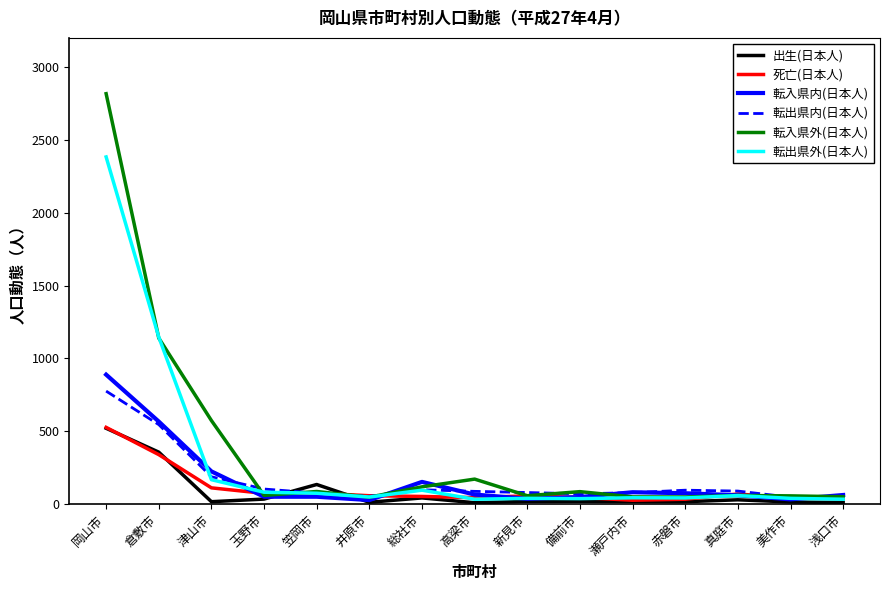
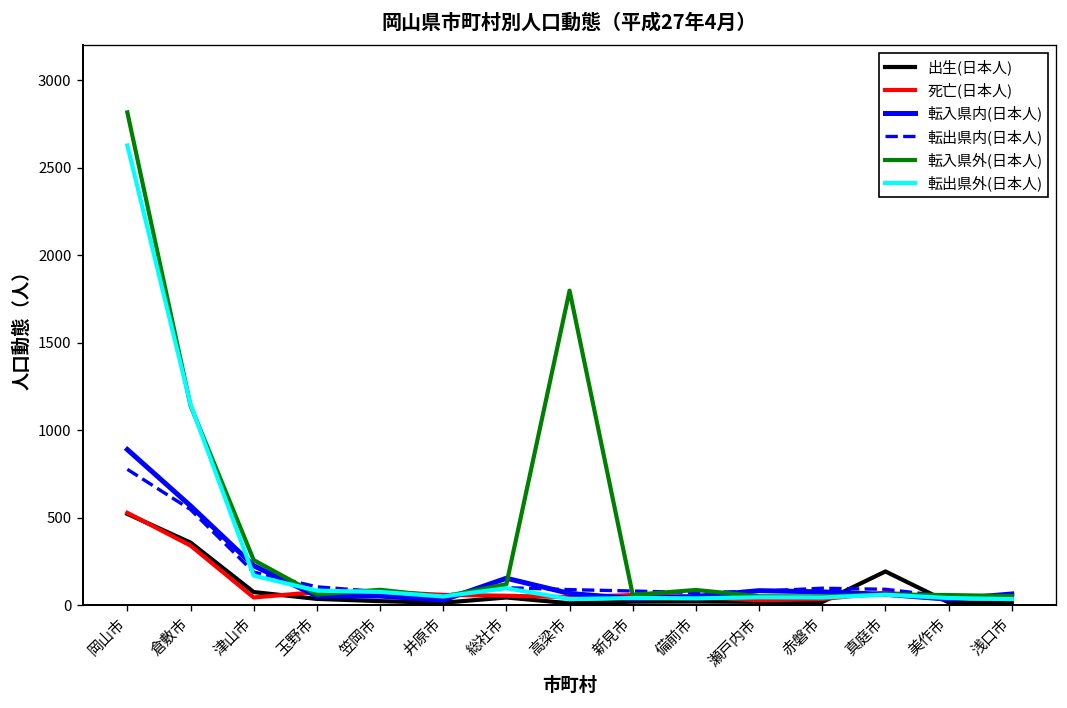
転出県外(日本人), 岡山市: 2380 -> 2630
出生(日本人), 津山市: 20 -> 70
死亡(日本人), 津山市: 110 -> 40
転入県外(日本人), 津山市: 570 -> 260
出生(日本人), 笠岡市: 140 -> 20
転入県外(日本人), 高梁市: 170 -> 1800
出生(日本人), 真庭市: 30 -> 190
